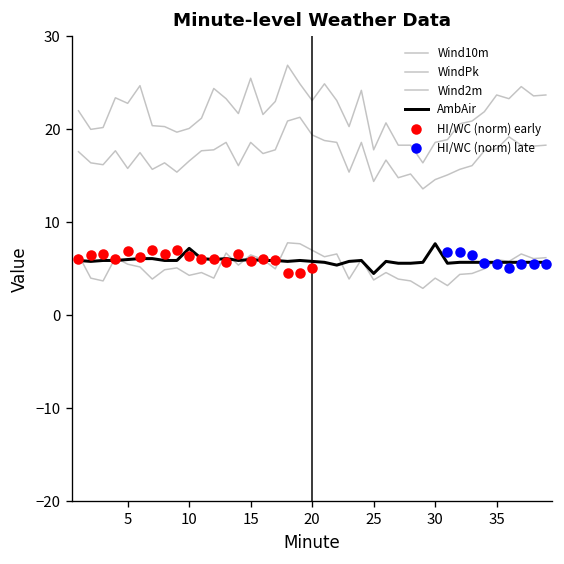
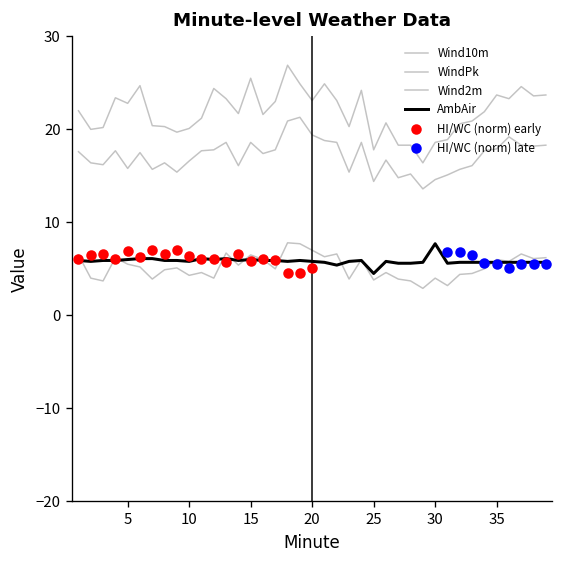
AmbAir, 10: 7 -> 6
